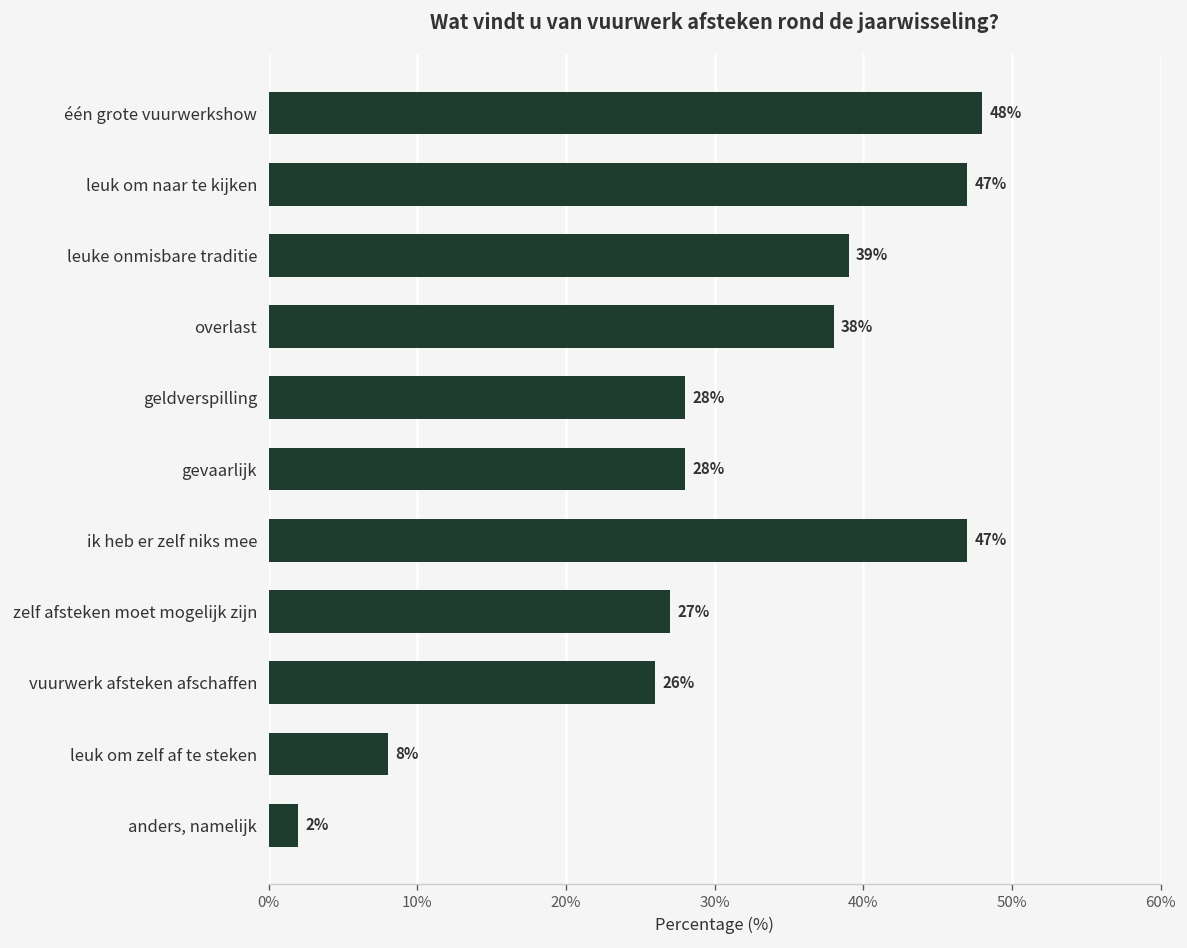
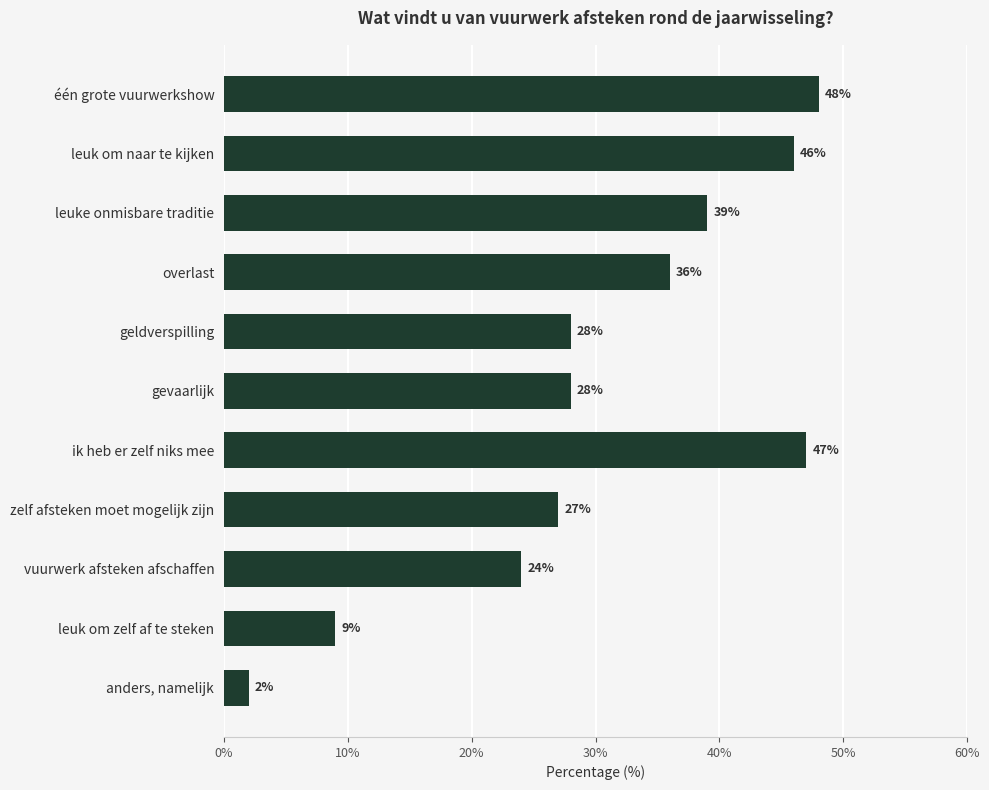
leuk om naar te kijken: 47% -> 46%
overlast: 38% -> 36%
vuurwerk afsteken afschaffen: 26% -> 24%
leuk om zelf af te steken: 8% -> 9%
